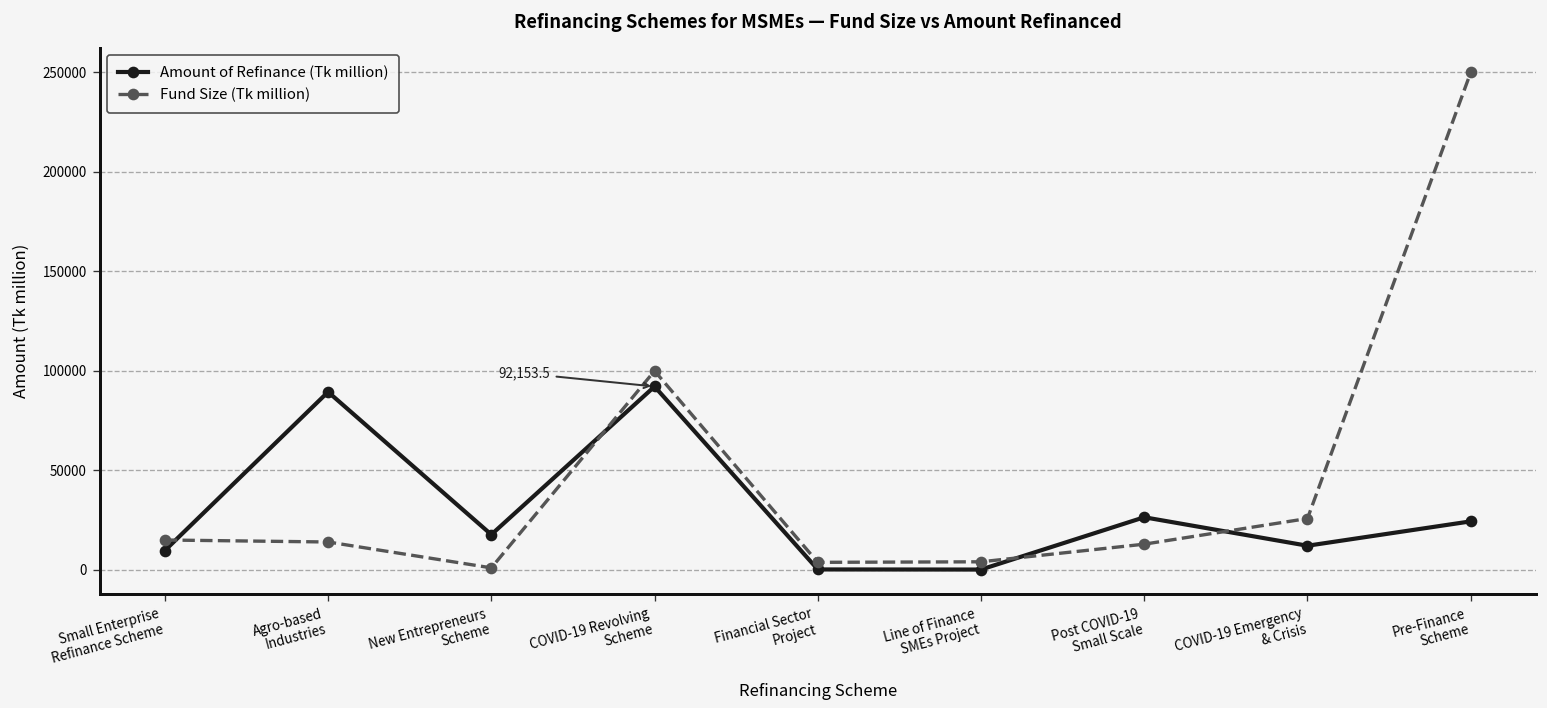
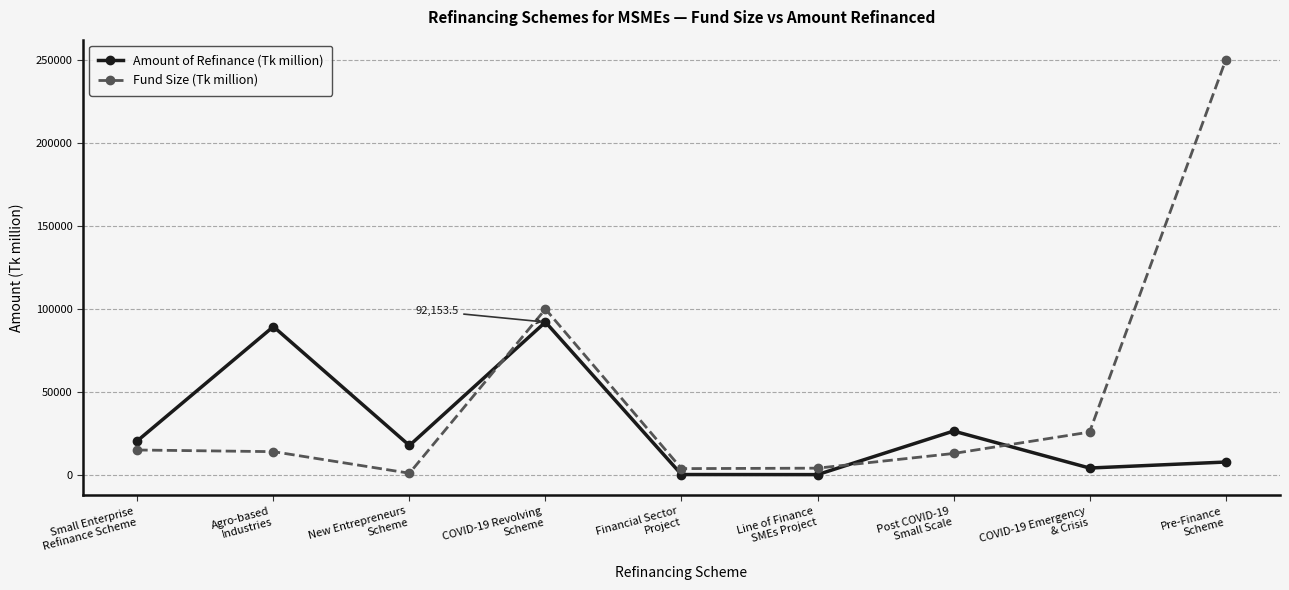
Amount of Refinance (Tk million), Small Enterprise Refinance Scheme: 10000 -> 21000
Amount of Refinance (Tk million), COVID-19 Emergency & Crisis: 12000 -> 4000
Amount of Refinance (Tk million), Pre-Finance Scheme: 24000 -> 8000
